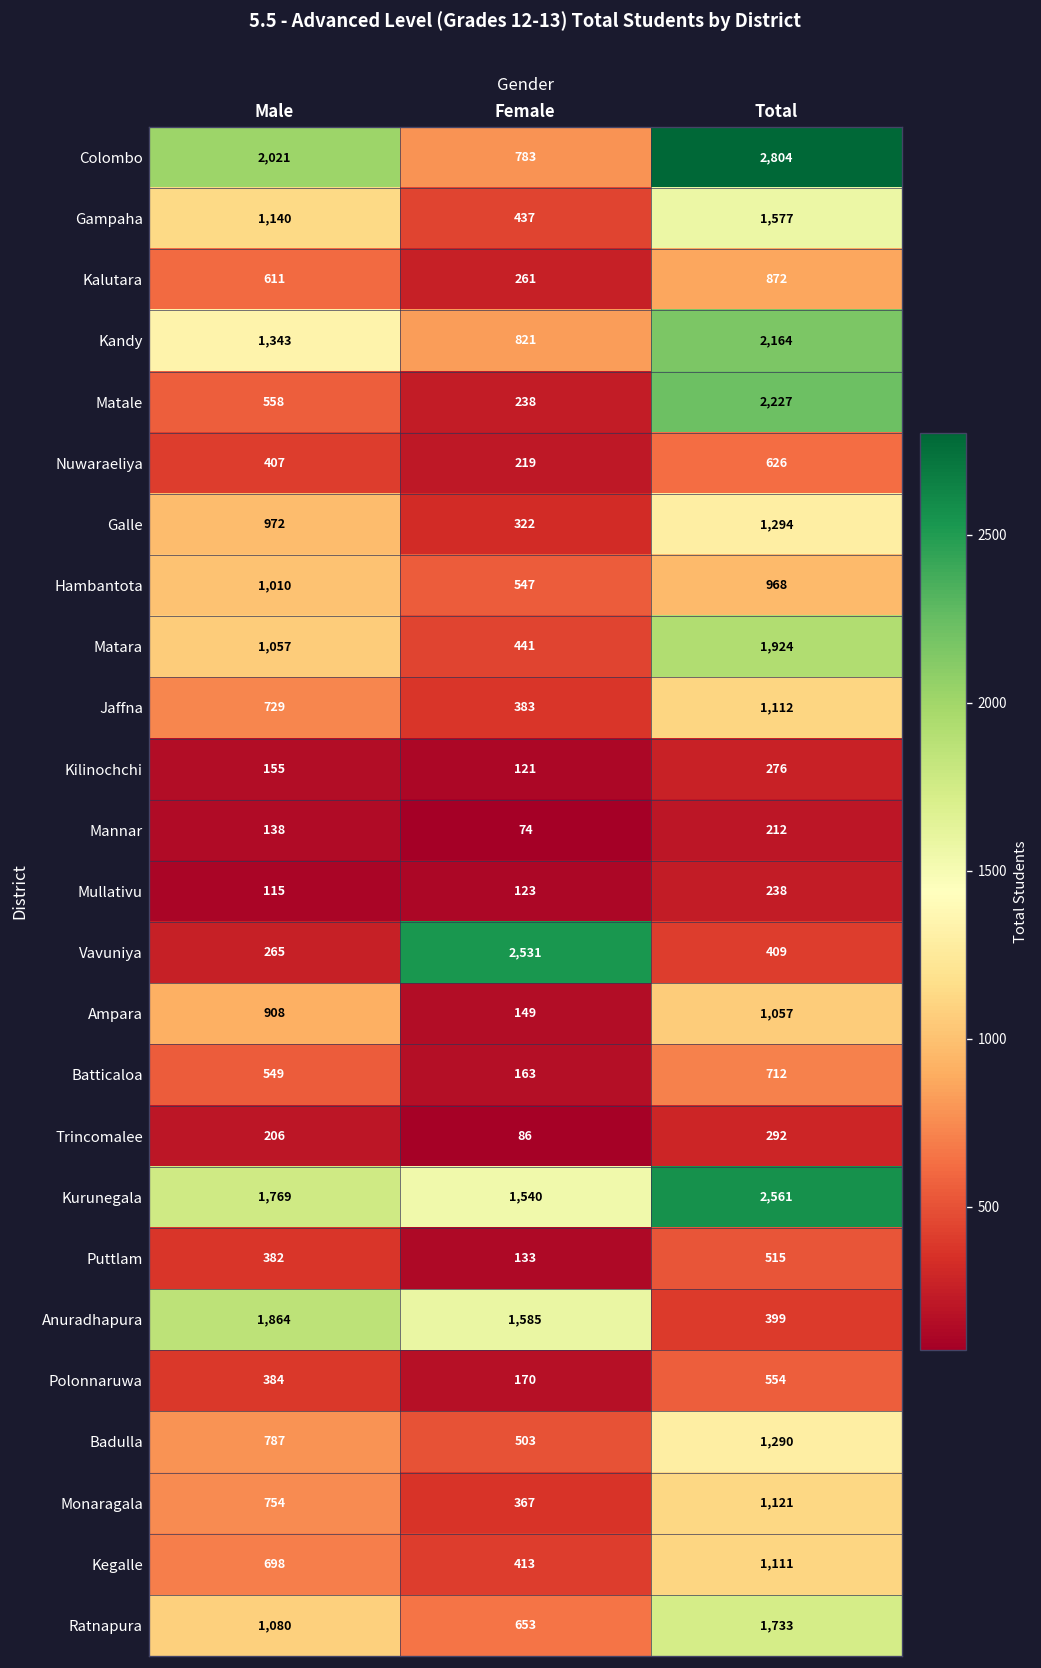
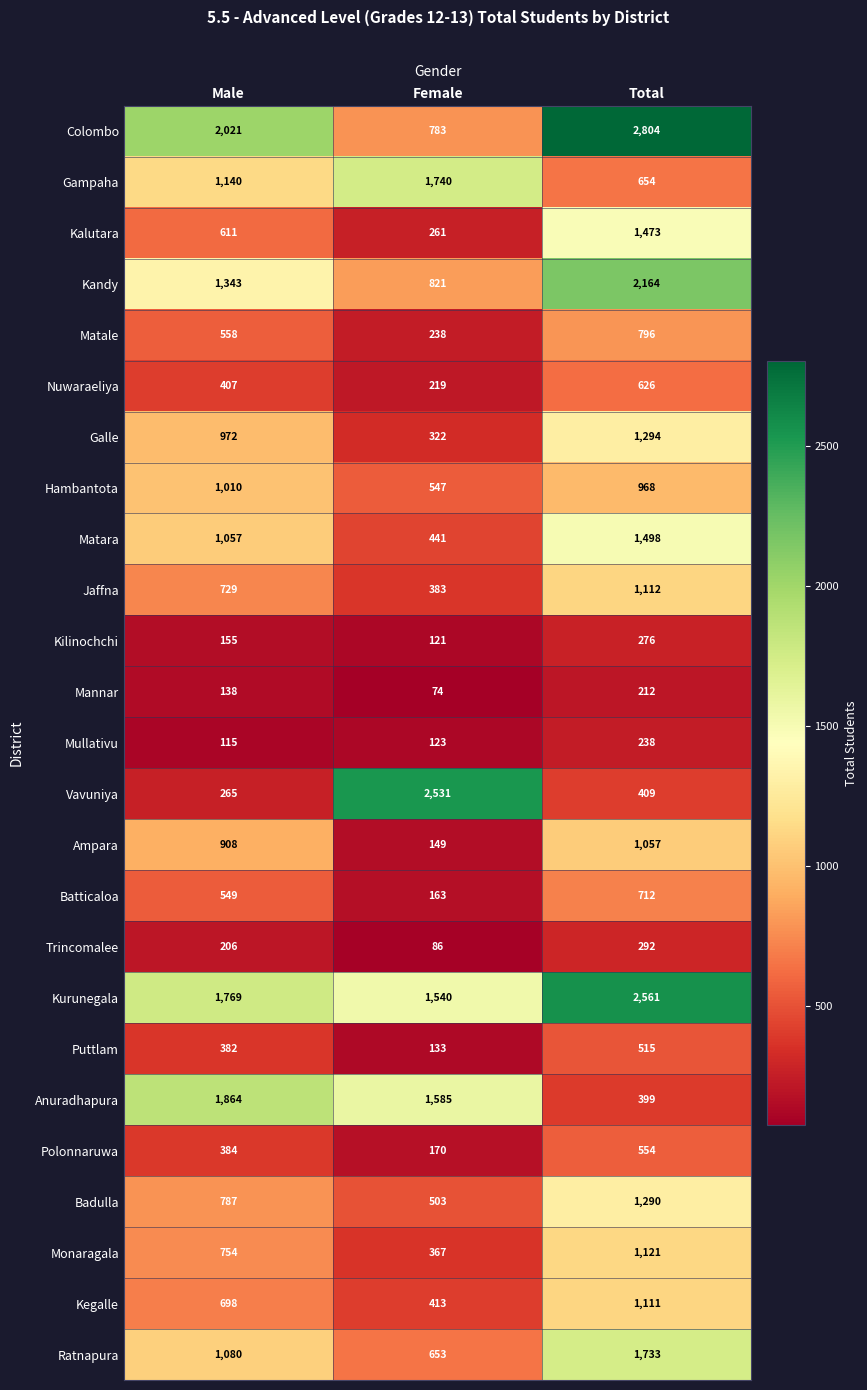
Gampaha, Female: 437 -> 1,740
Gampaha, Total: 1,577 -> 654
Kalutara, Total: 872 -> 1,473
Matale, Total: 2,227 -> 796
Matara, Total: 1,924 -> 1,498
